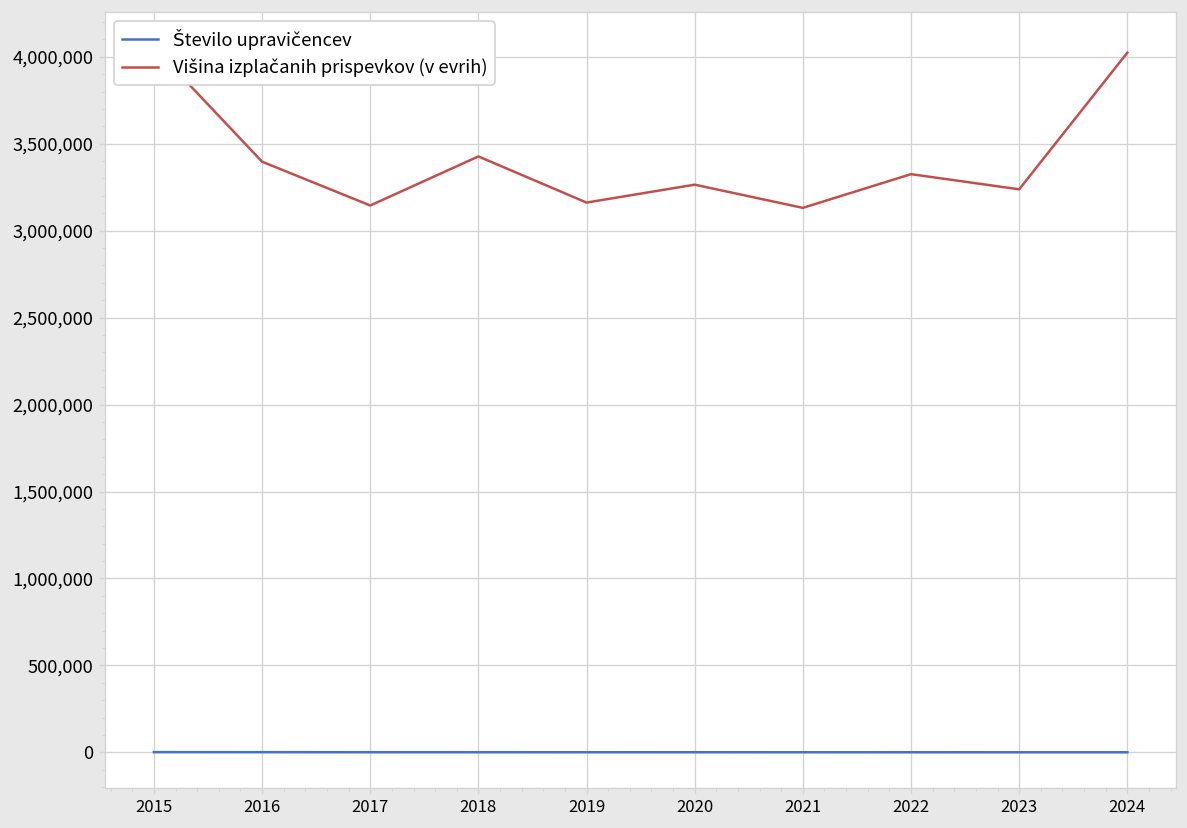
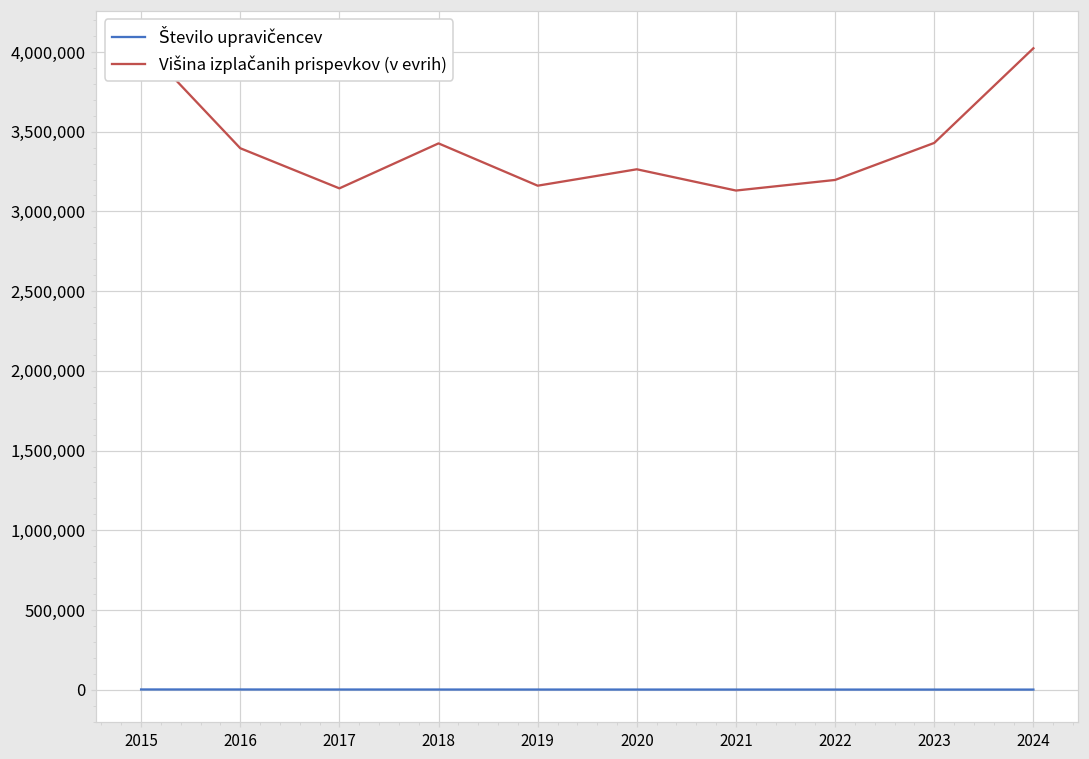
Višina izplačanih prispevkov (v evrih), 2022: 3,320,000 -> 3,200,000
Višina izplačanih prispevkov (v evrih), 2023: 3,240,000 -> 3,430,000
